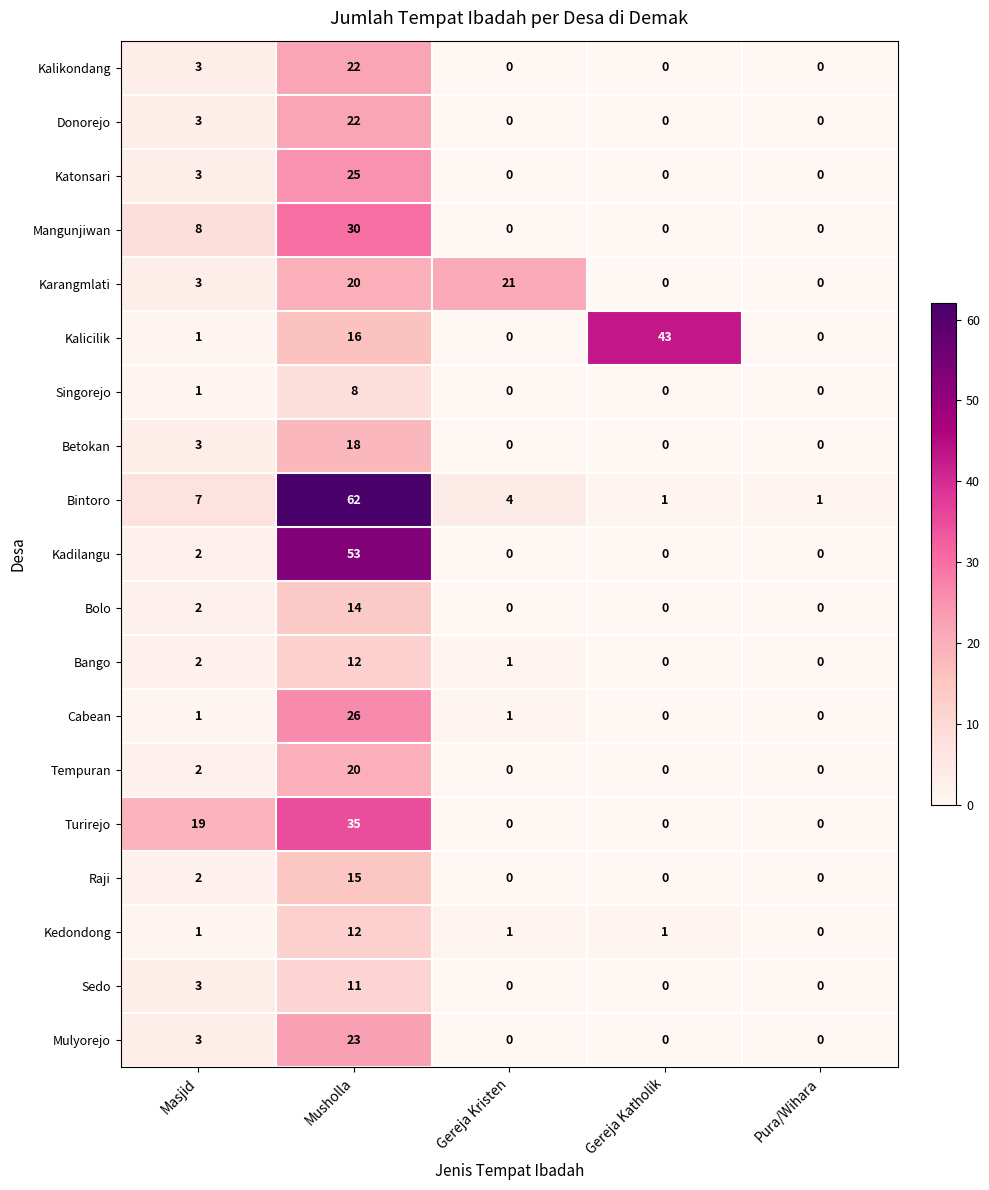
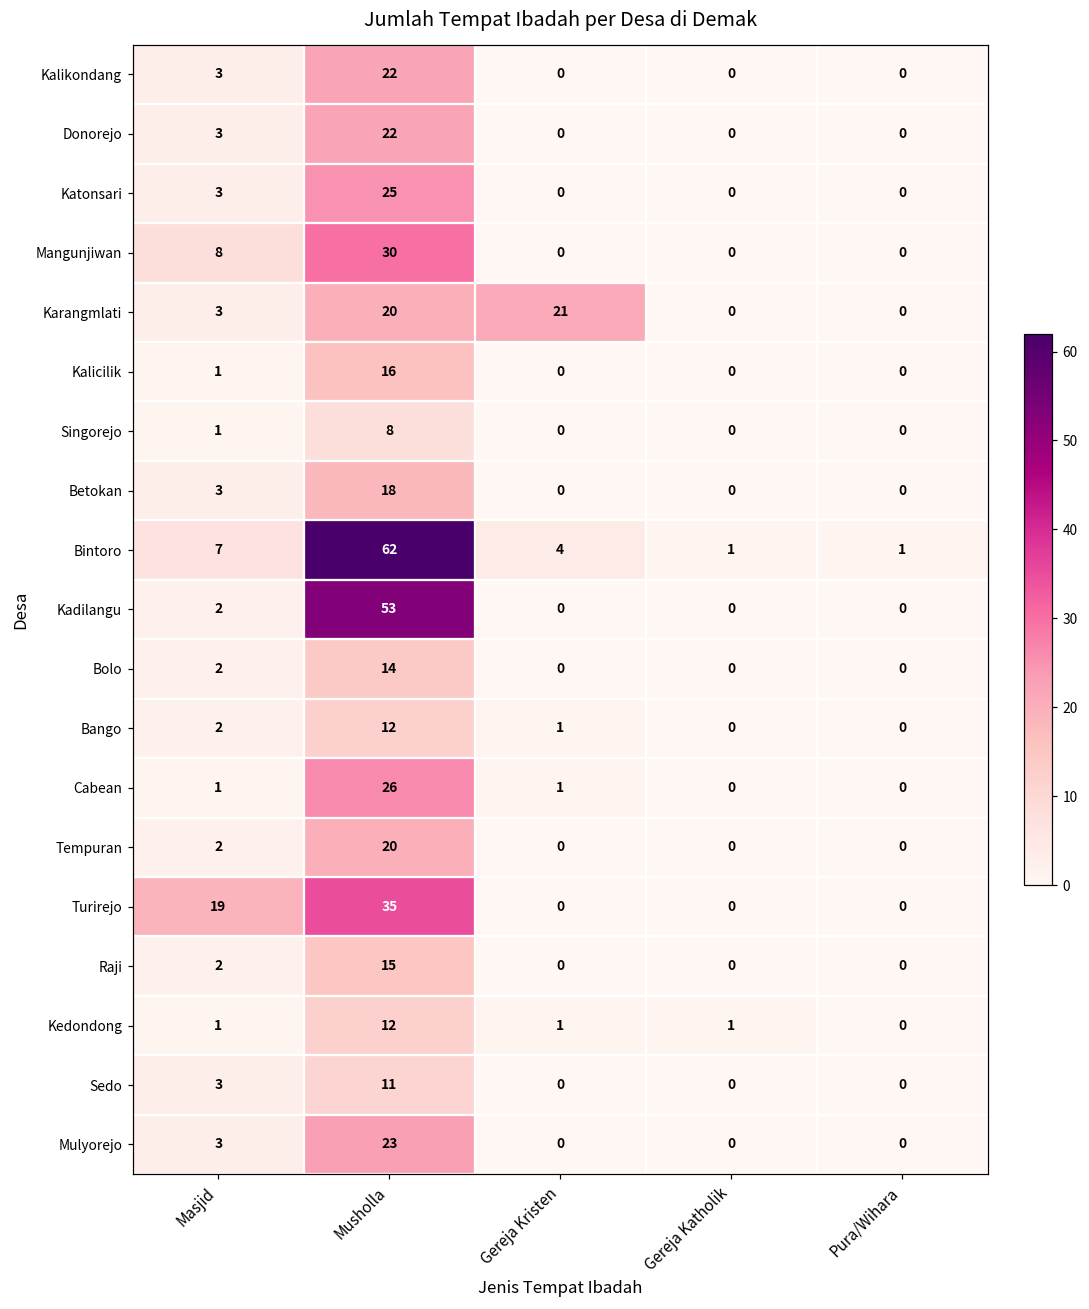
Kalicilik, Gereja Katholik: 43 -> 0
